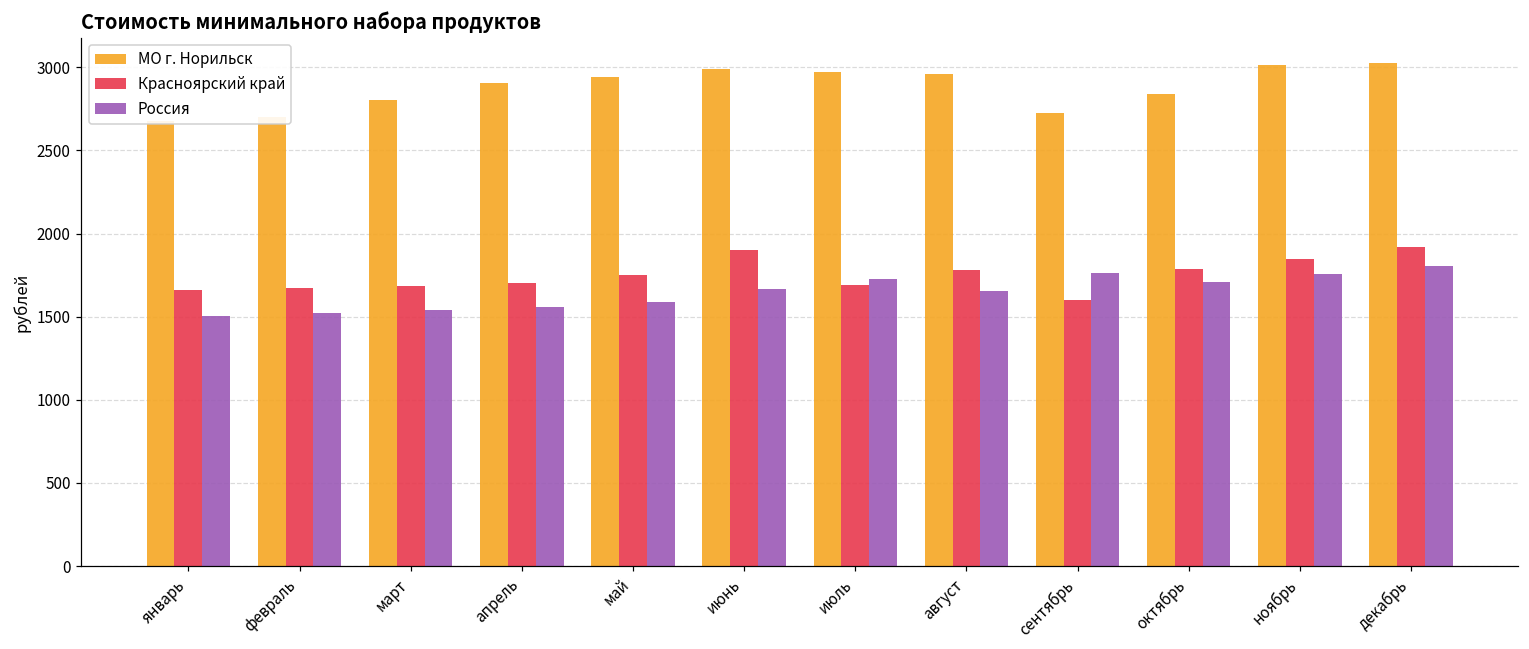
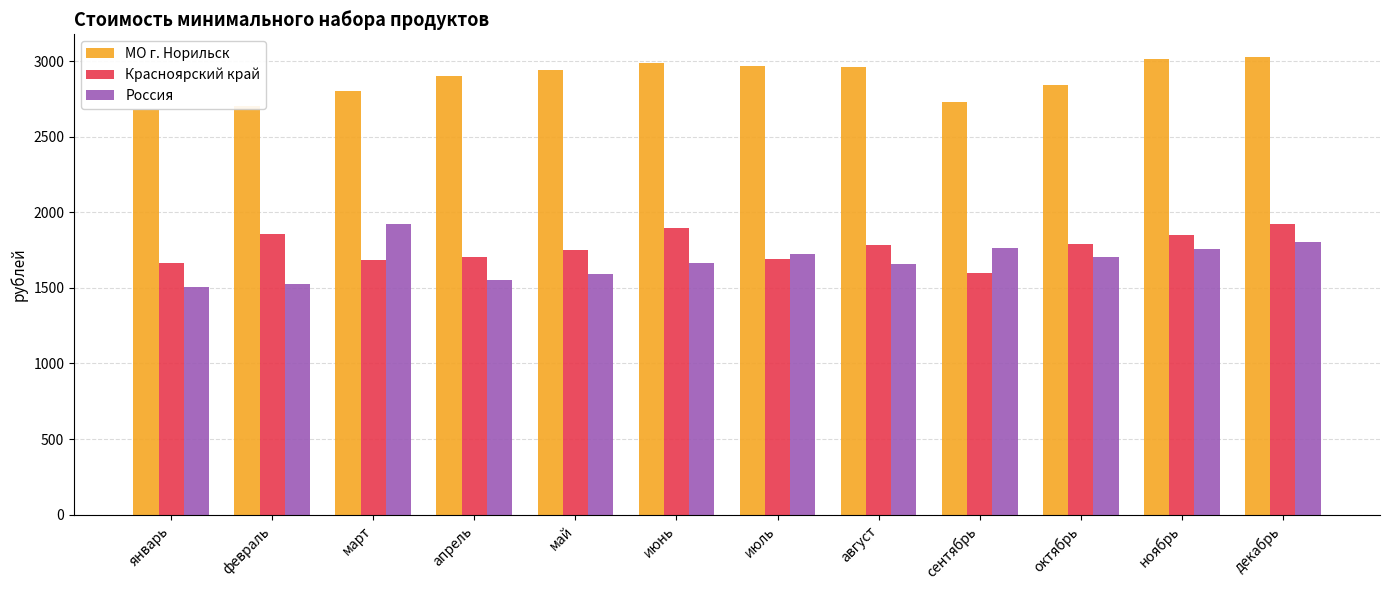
Красноярский край, февраль: 1670 -> 1860
Россия, март: 1540 -> 1920
